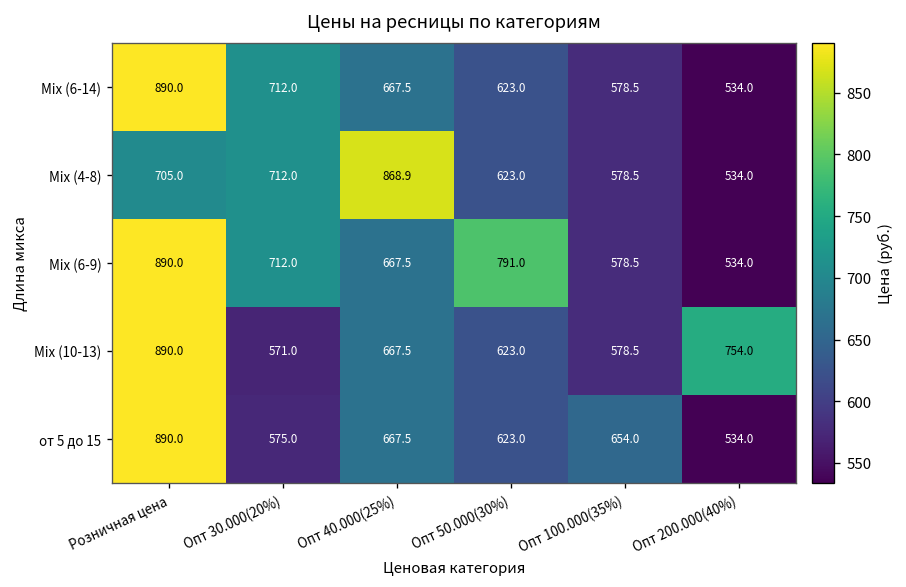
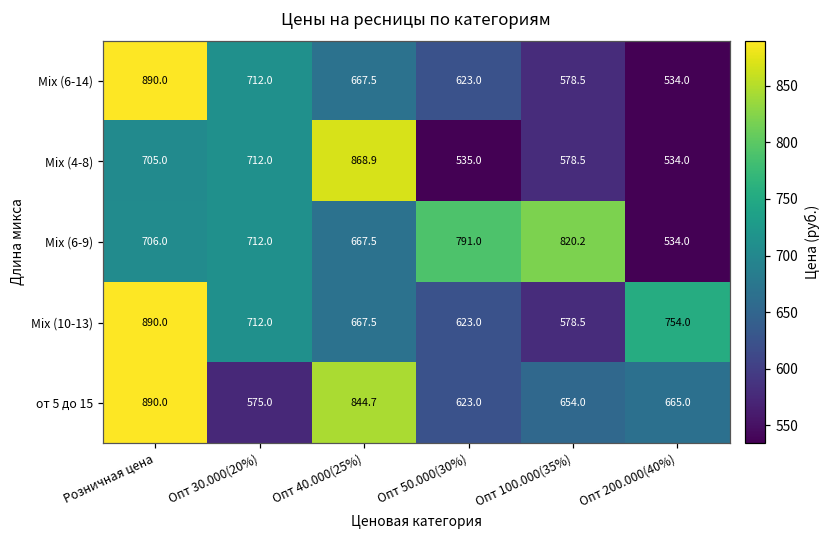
Mix (4-8), Опт 50.000(30%): 623.0 -> 535.0
Mix (6-9), Розничная цена: 890.0 -> 706.0
Mix (6-9), Опт 100.000(35%): 578.5 -> 820.2
Mix (10-13), Опт 30.000(20%): 571.0 -> 712.0
от 5 до 15, Опт 40.000(25%): 667.5 -> 844.7
от 5 до 15, Опт 200.000(40%): 534.0 -> 665.0
